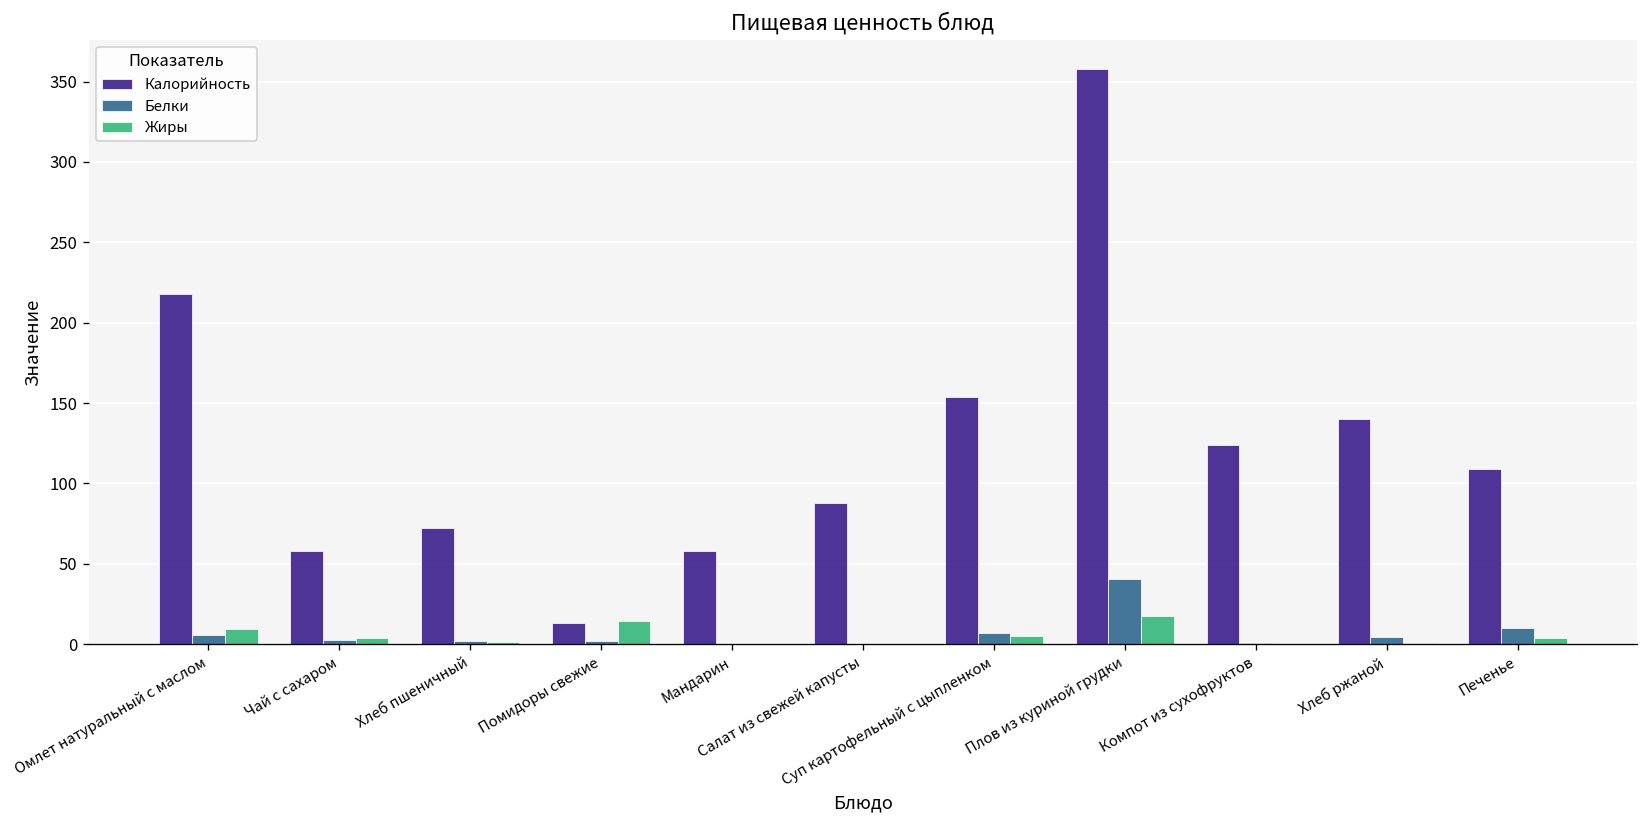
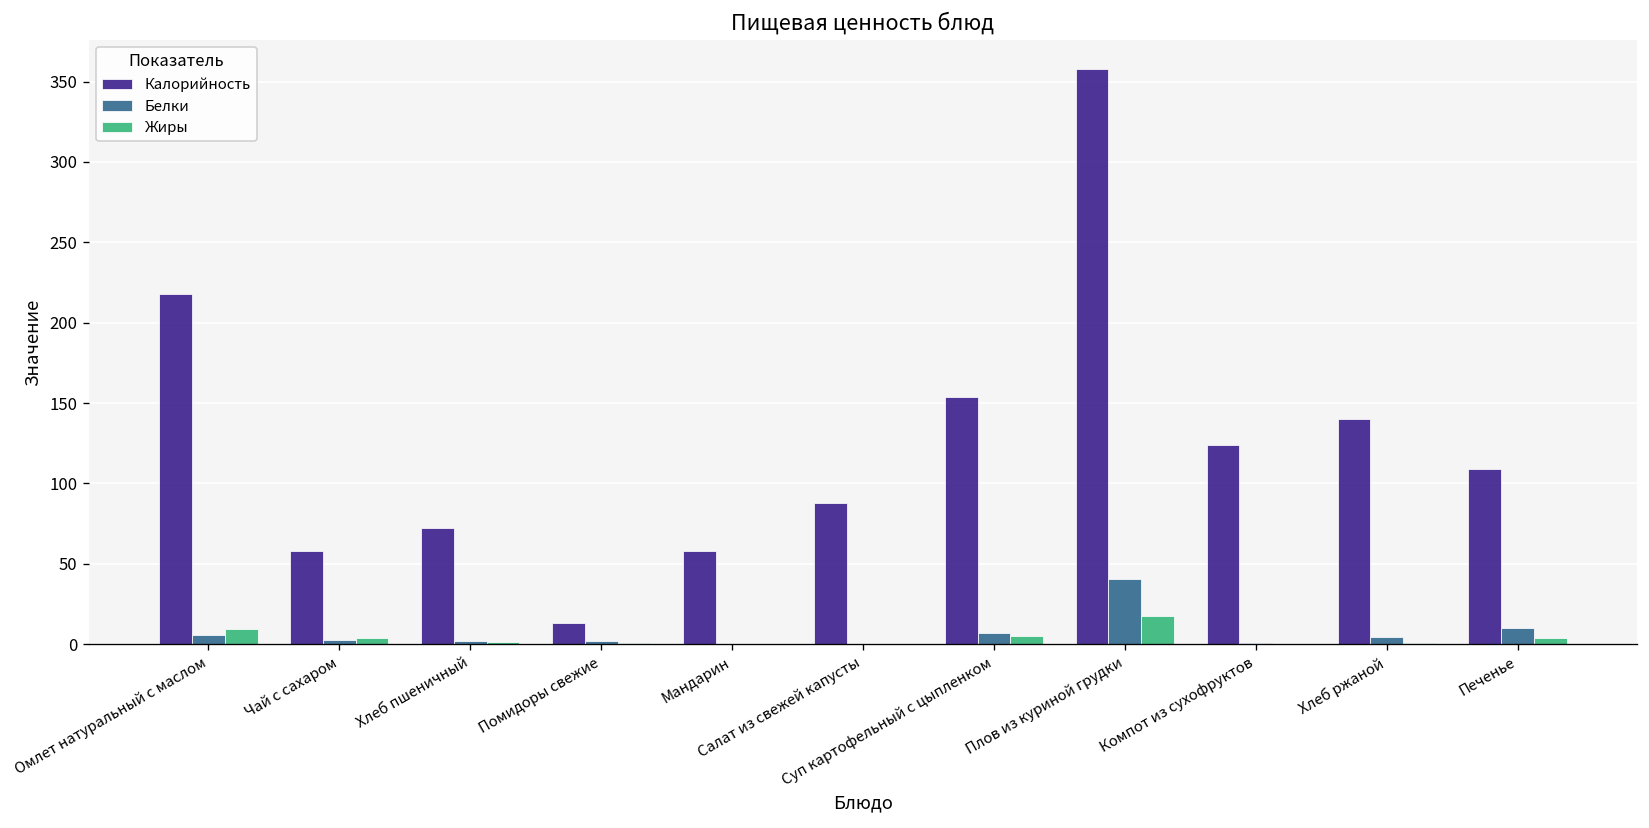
Жиры, Помидоры свежие: 14 -> 1
